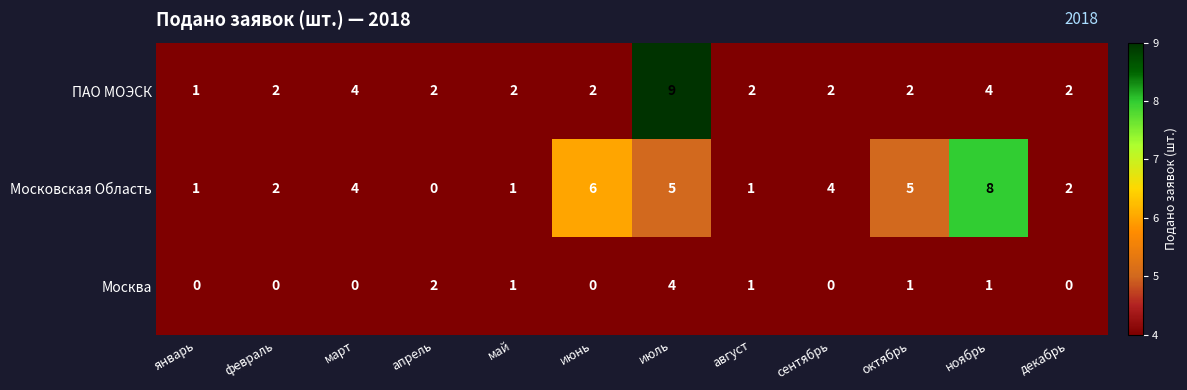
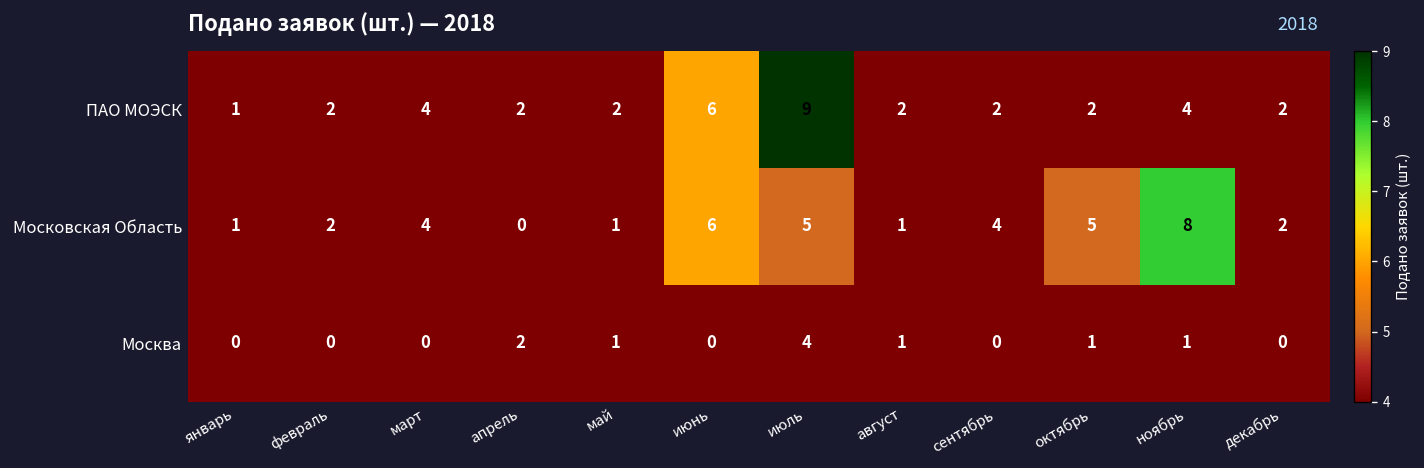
ПАО МОЭСК, июнь: 2 -> 6
